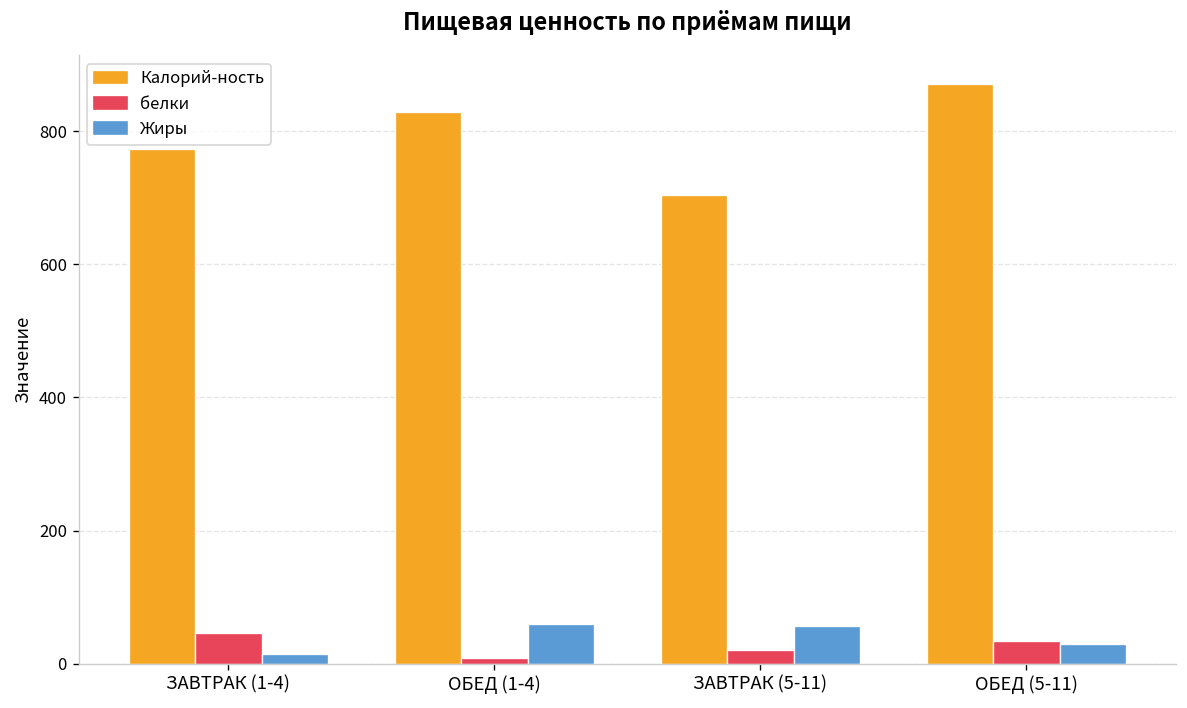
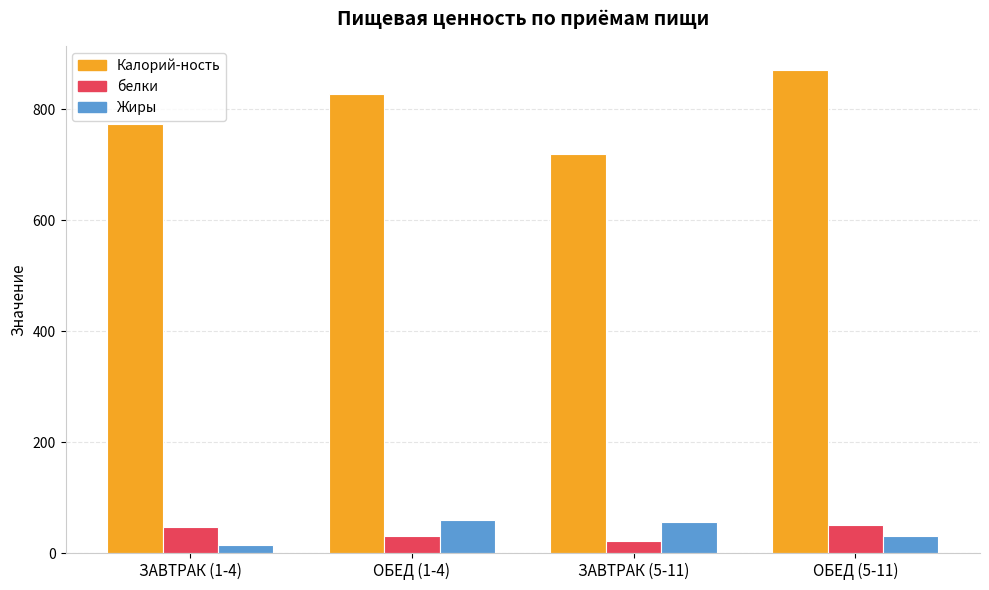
белки, ОБЕД (1-4): 10 -> 30
Калорий-ность, ЗАВТРАК (5-11): 700 -> 720
белки, ОБЕД (5-11): 30 -> 50
